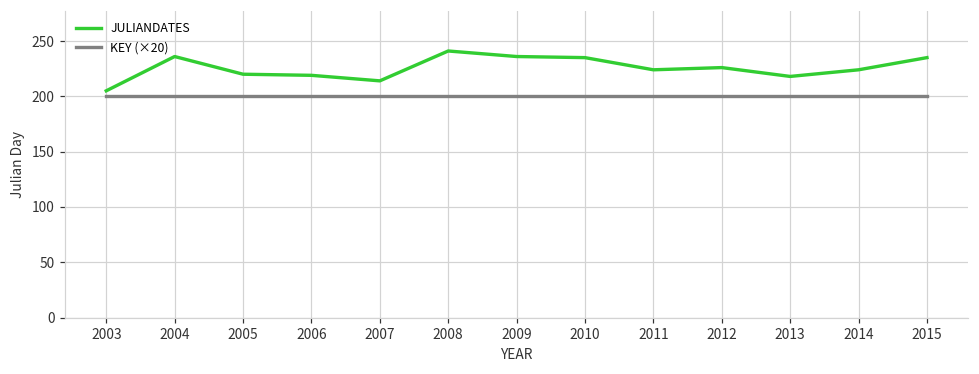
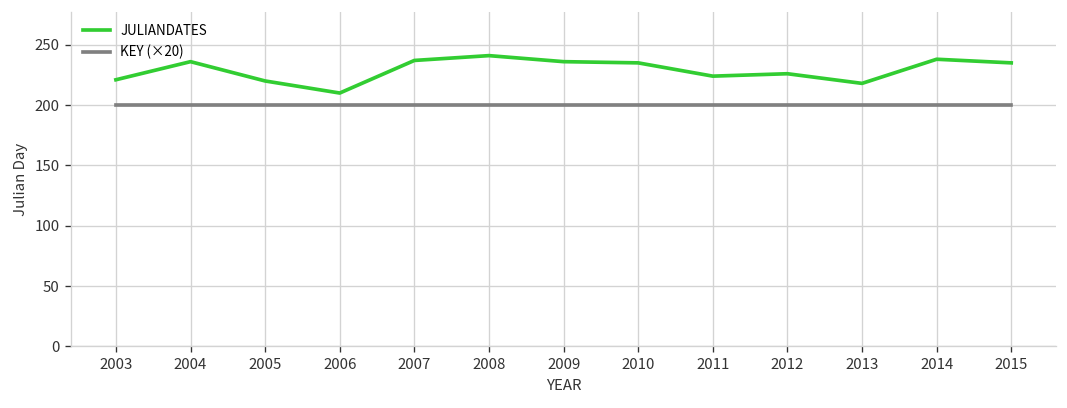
JULIANDATES, 2003: 205 -> 221
JULIANDATES, 2006: 219 -> 210
JULIANDATES, 2007: 214 -> 237
JULIANDATES, 2014: 224 -> 238
